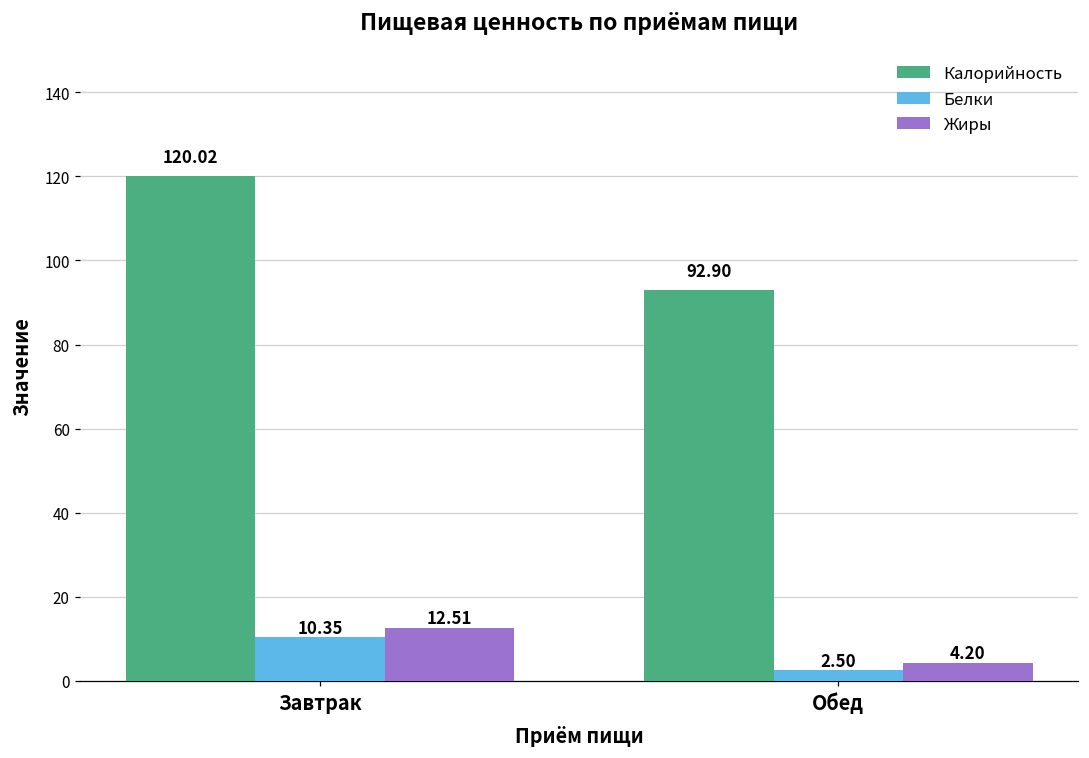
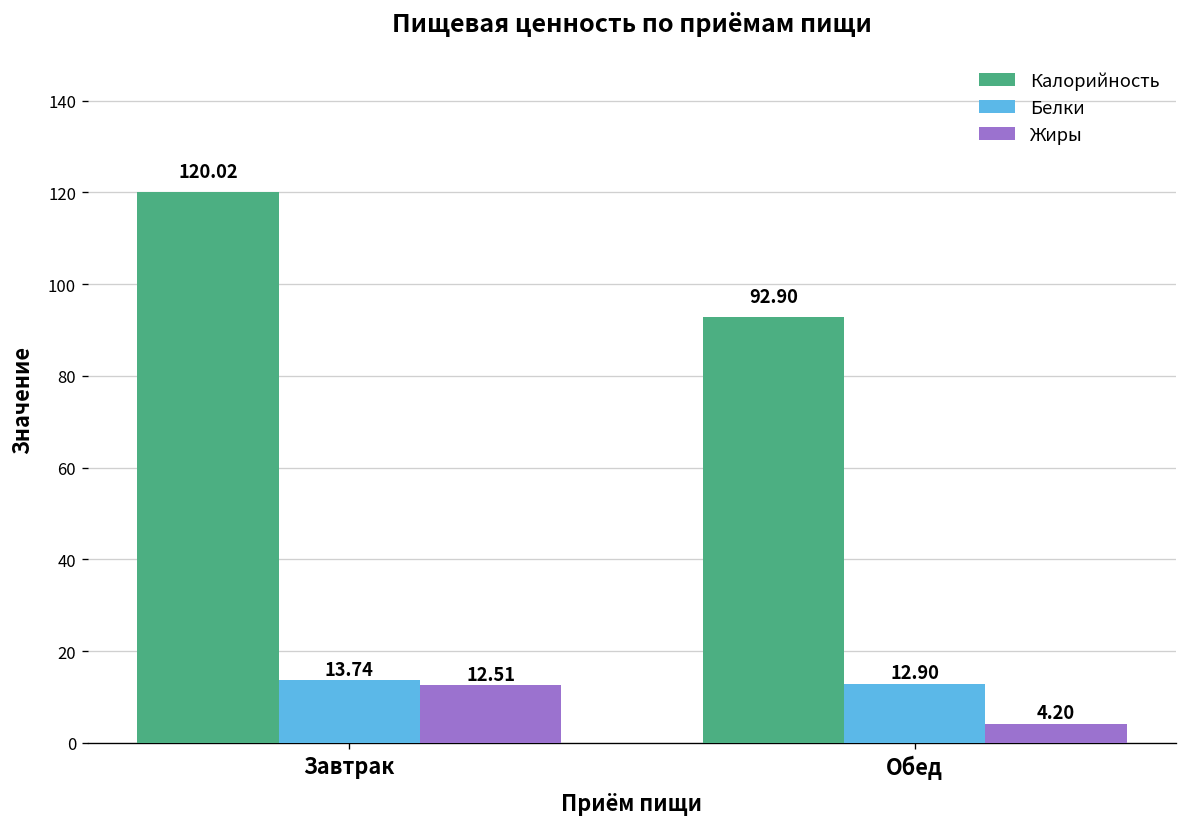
Белки, Завтрак: 10.35 -> 13.74
Белки, Обед: 2.50 -> 12.90
